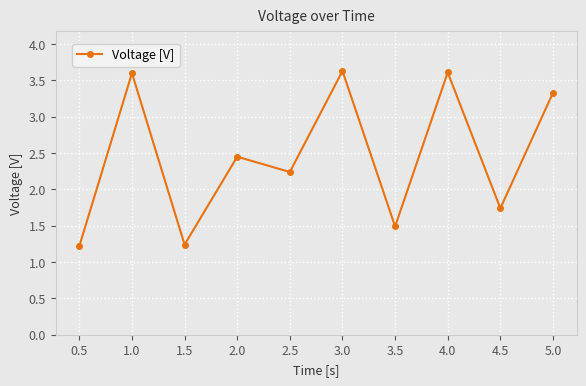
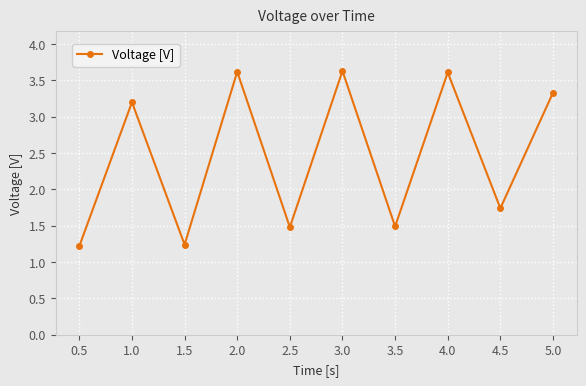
1.0: 3.6 -> 3.2
2.0: 2.5 -> 3.6
2.5: 2.2 -> 1.5
